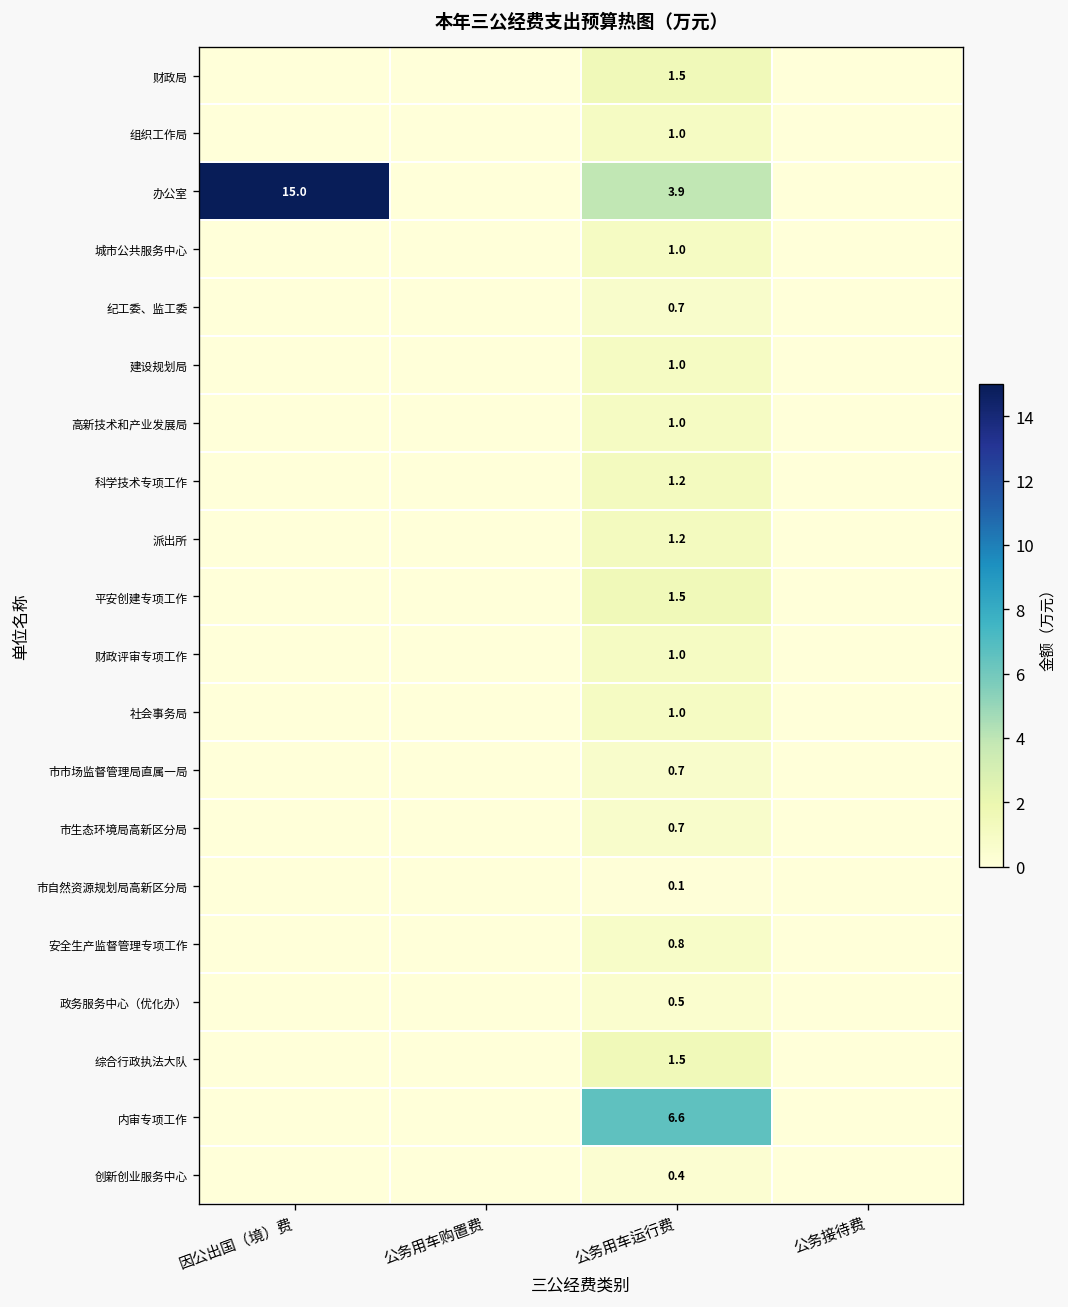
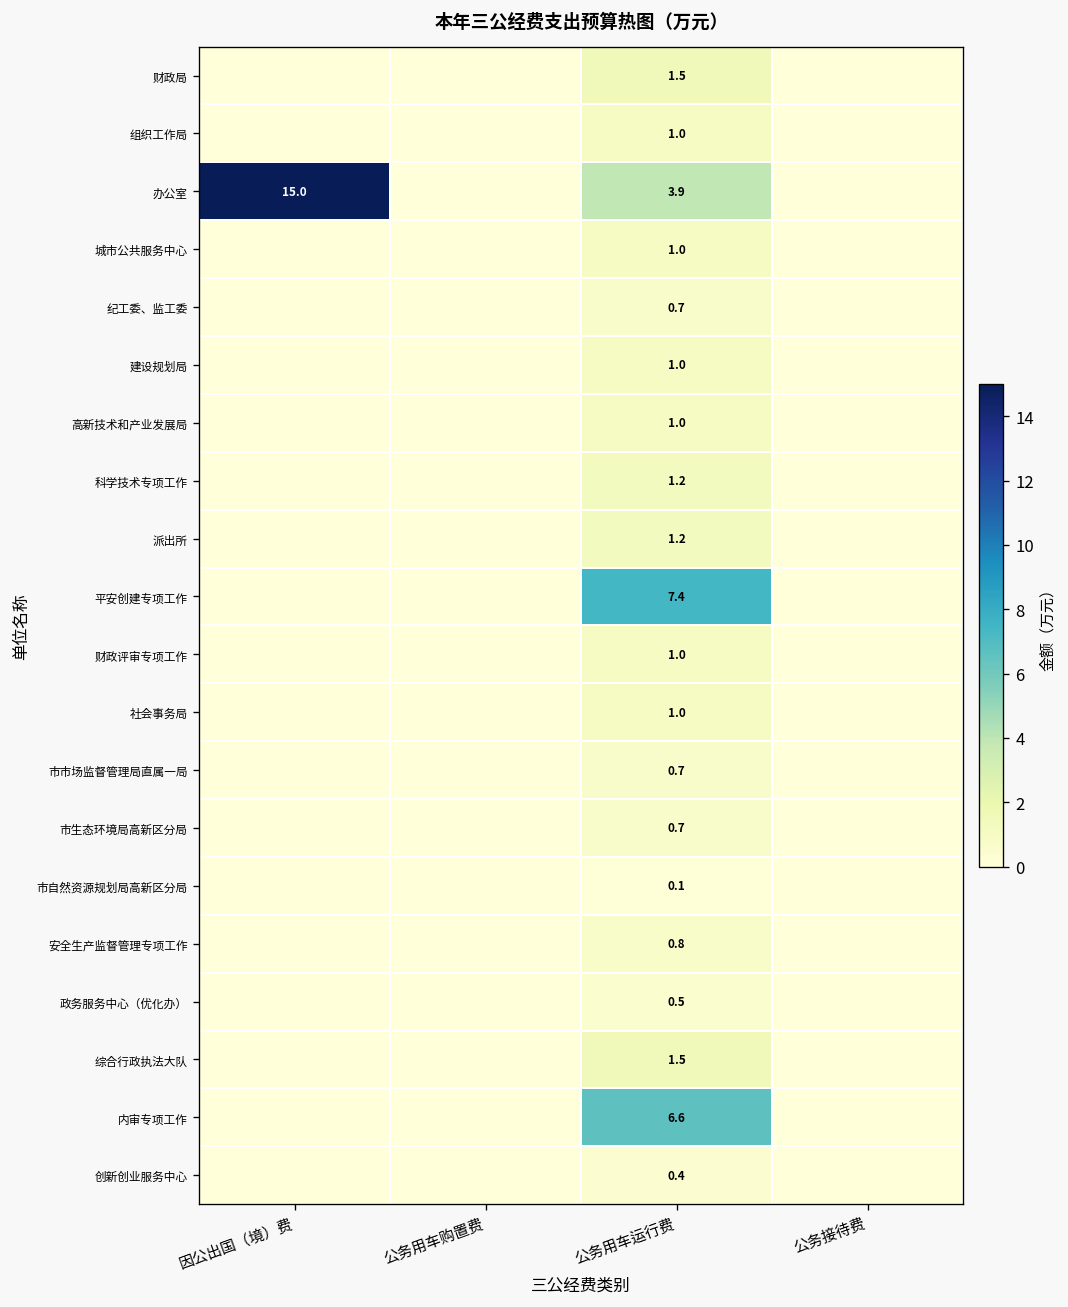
平安创建专项工作, 公务用车运行费: 1.5 -> 7.4
